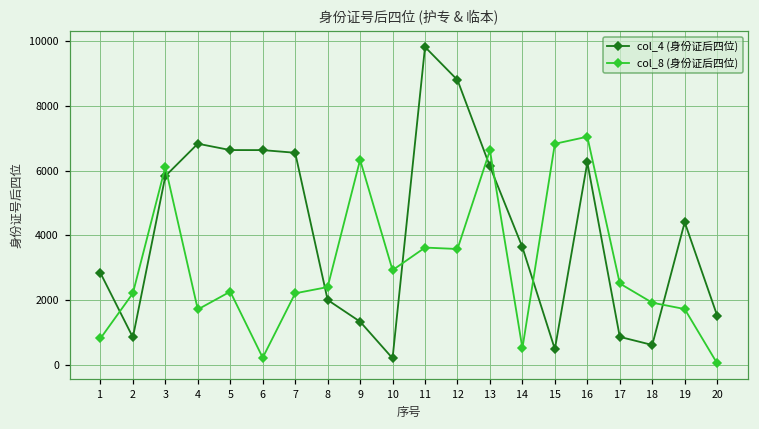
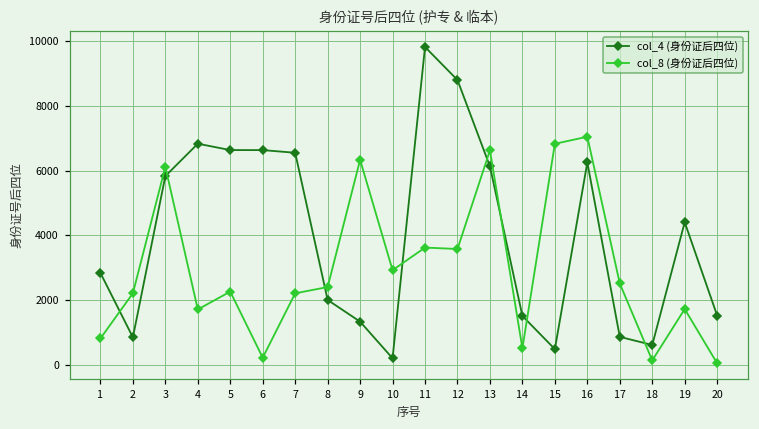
col_4 (身份证后四位), 14: 3600 -> 1500
col_8 (身份证后四位), 18: 1900 -> 200
